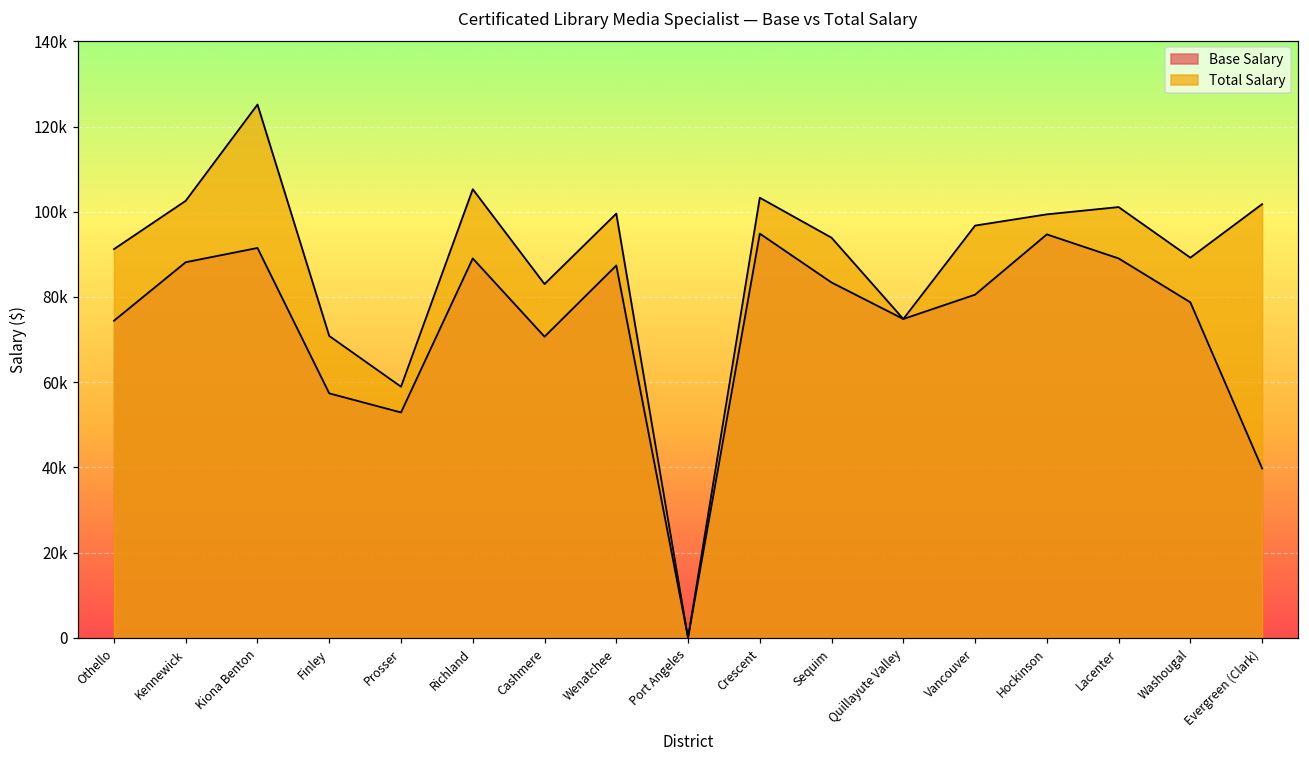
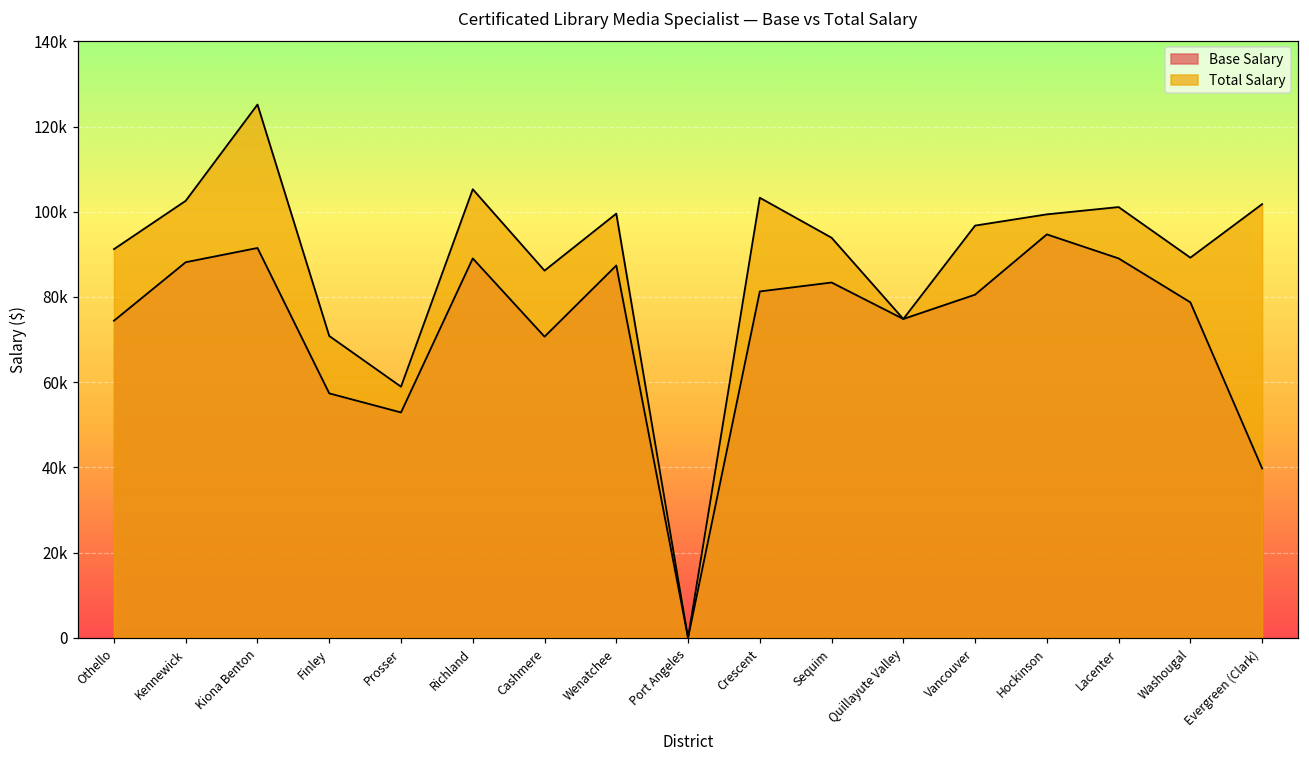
Total Salary, Cashmere: 83000 -> 86000
Base Salary, Crescent: 95000 -> 81000
